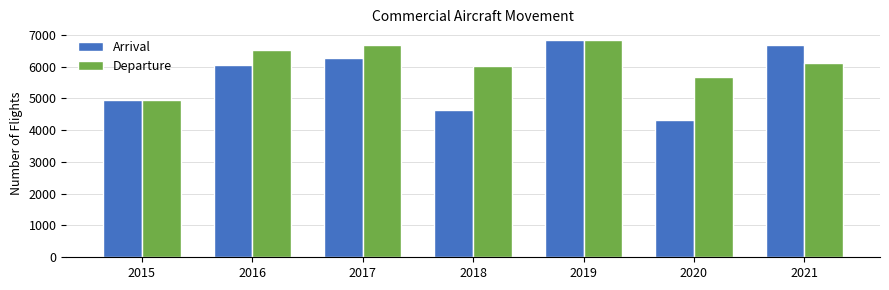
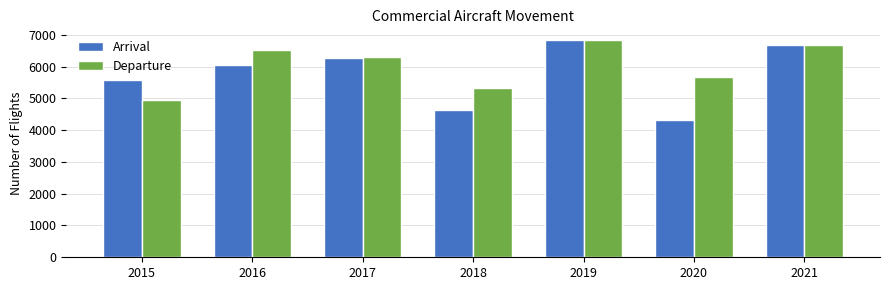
Arrival, 2015: 5000 -> 5600
Departure, 2017: 6700 -> 6300
Departure, 2018: 6000 -> 5300
Departure, 2021: 6100 -> 6700
